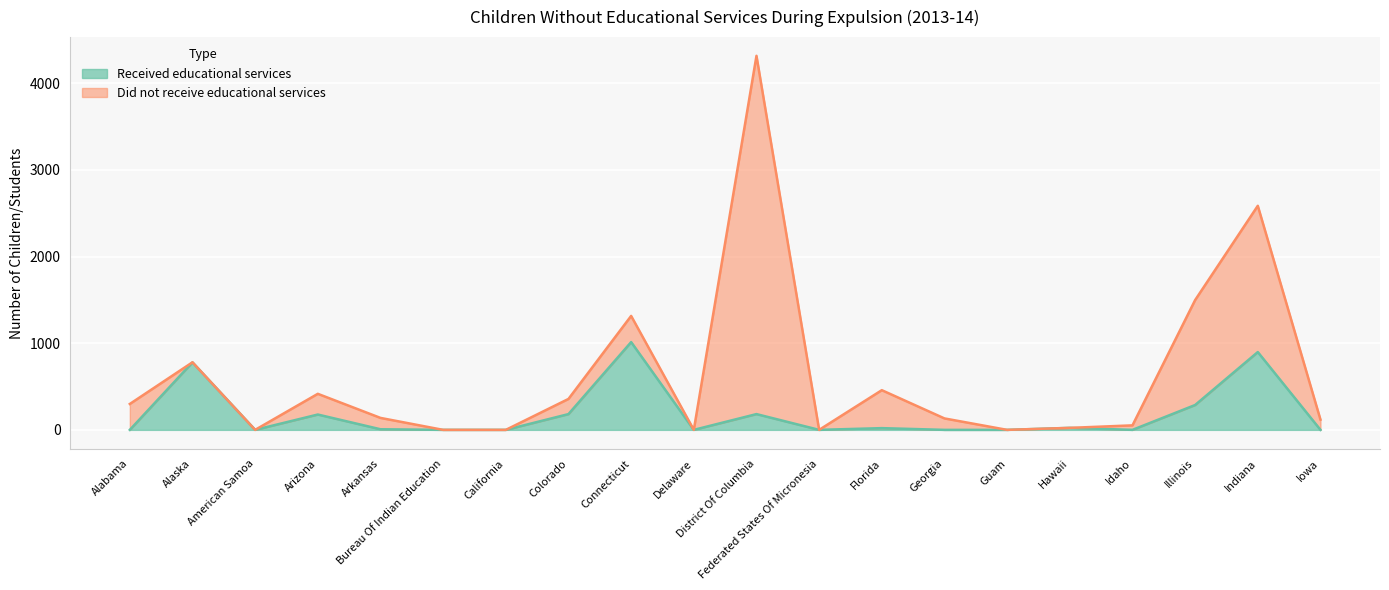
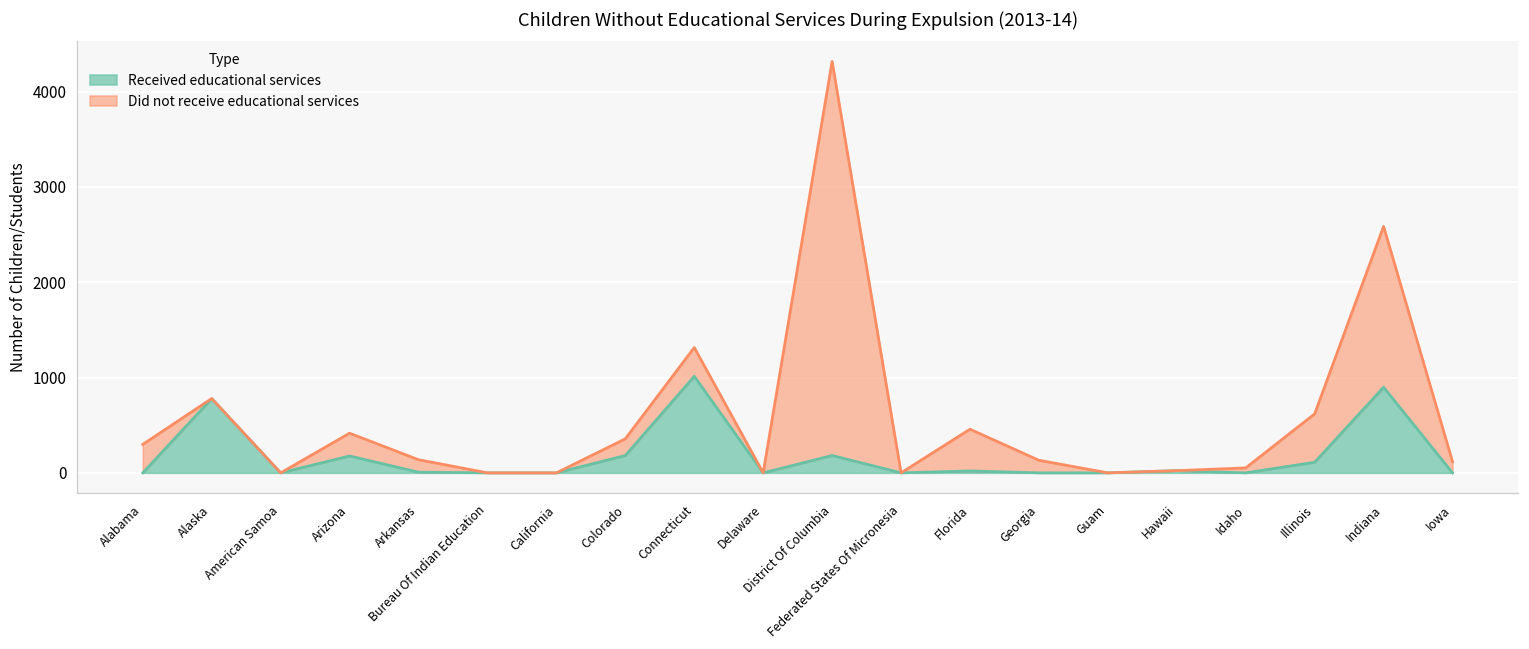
Received educational services, Illinois: 300 -> 100
Did not receive educational services, Illinois: 1200 -> 500
